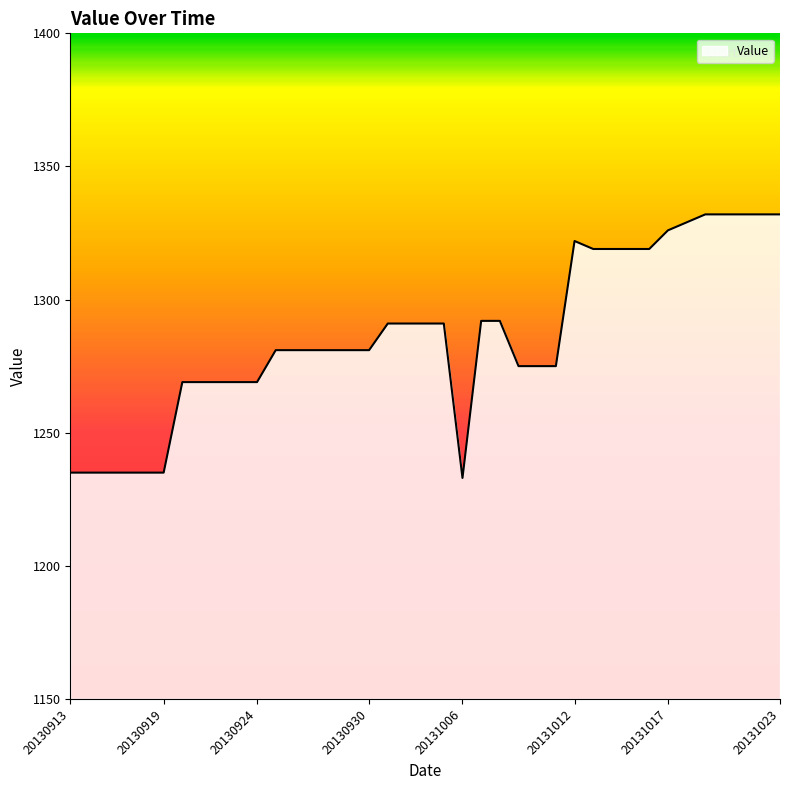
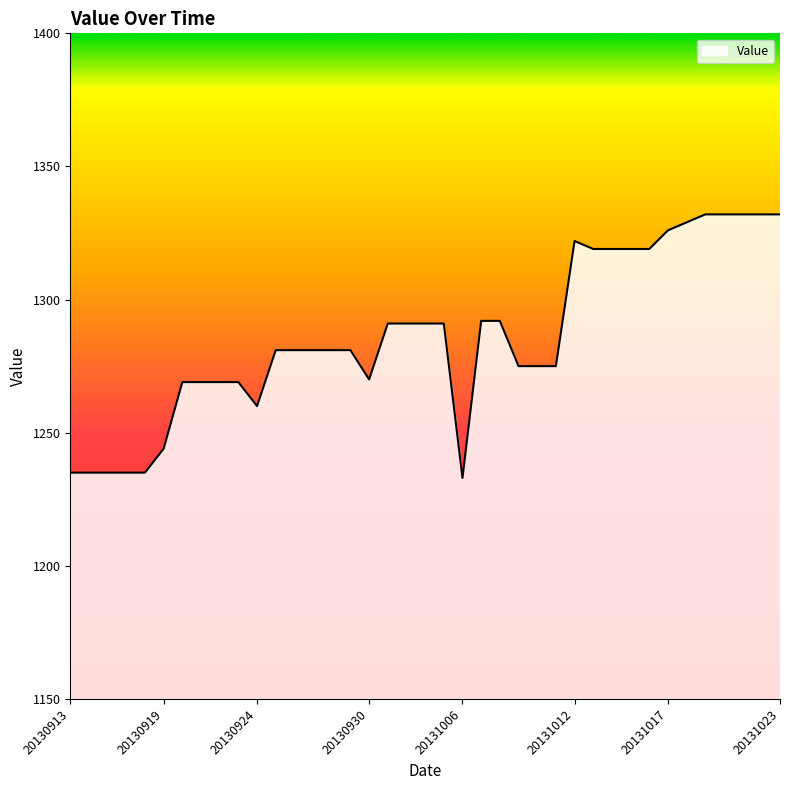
20130919: 1235 -> 1244
20130924: 1269 -> 1260
20130930: 1281 -> 1270
